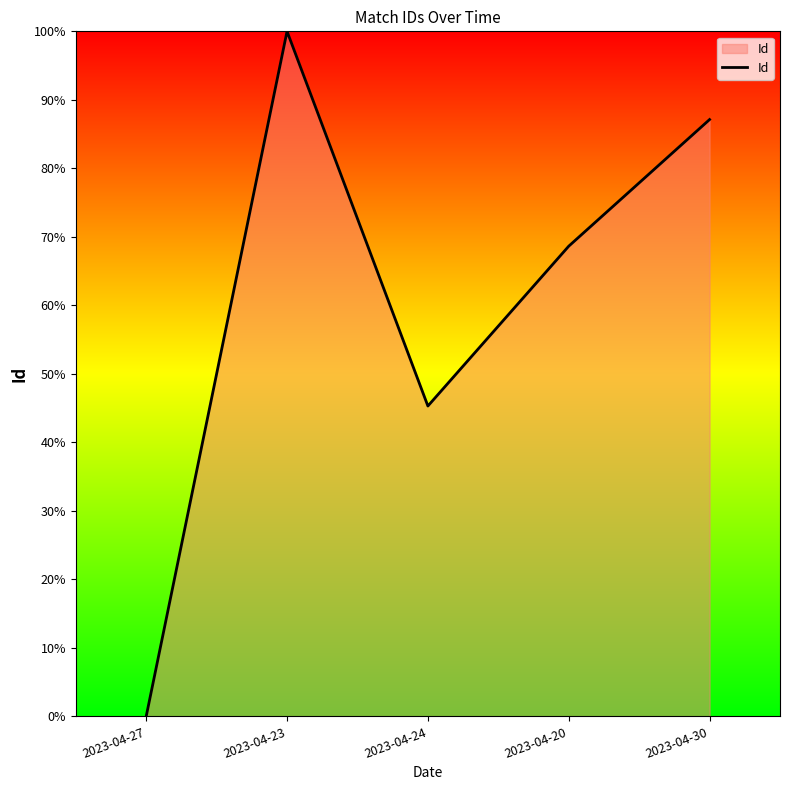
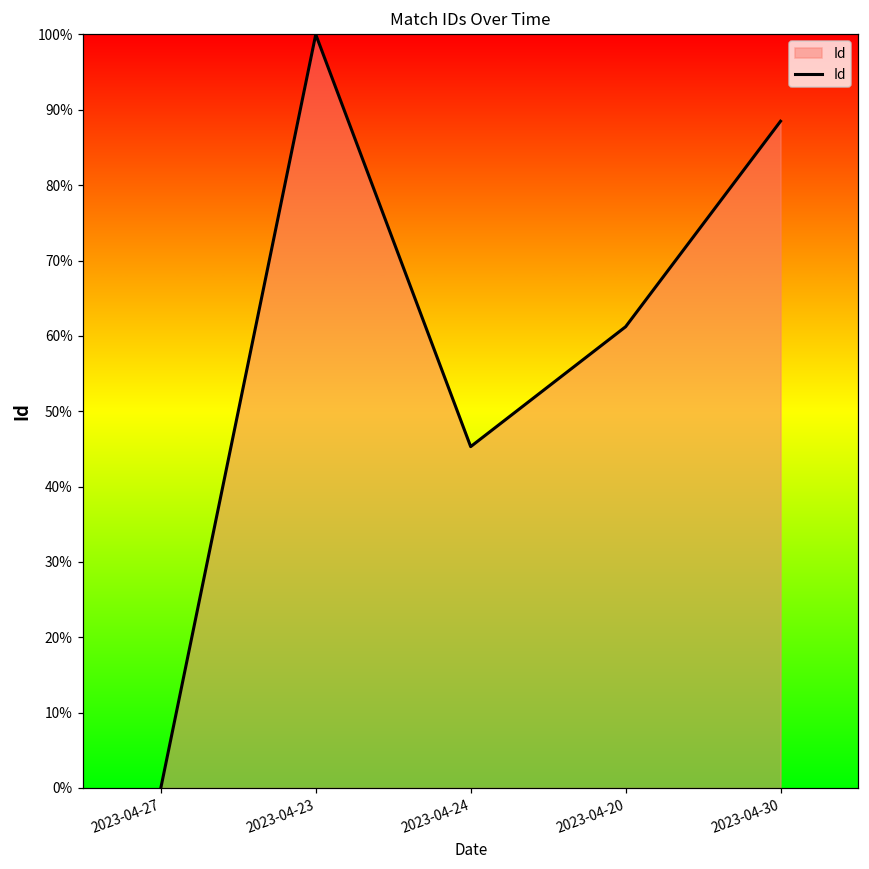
2023-04-20: 69% -> 61%
2023-04-30: 87% -> 88%
